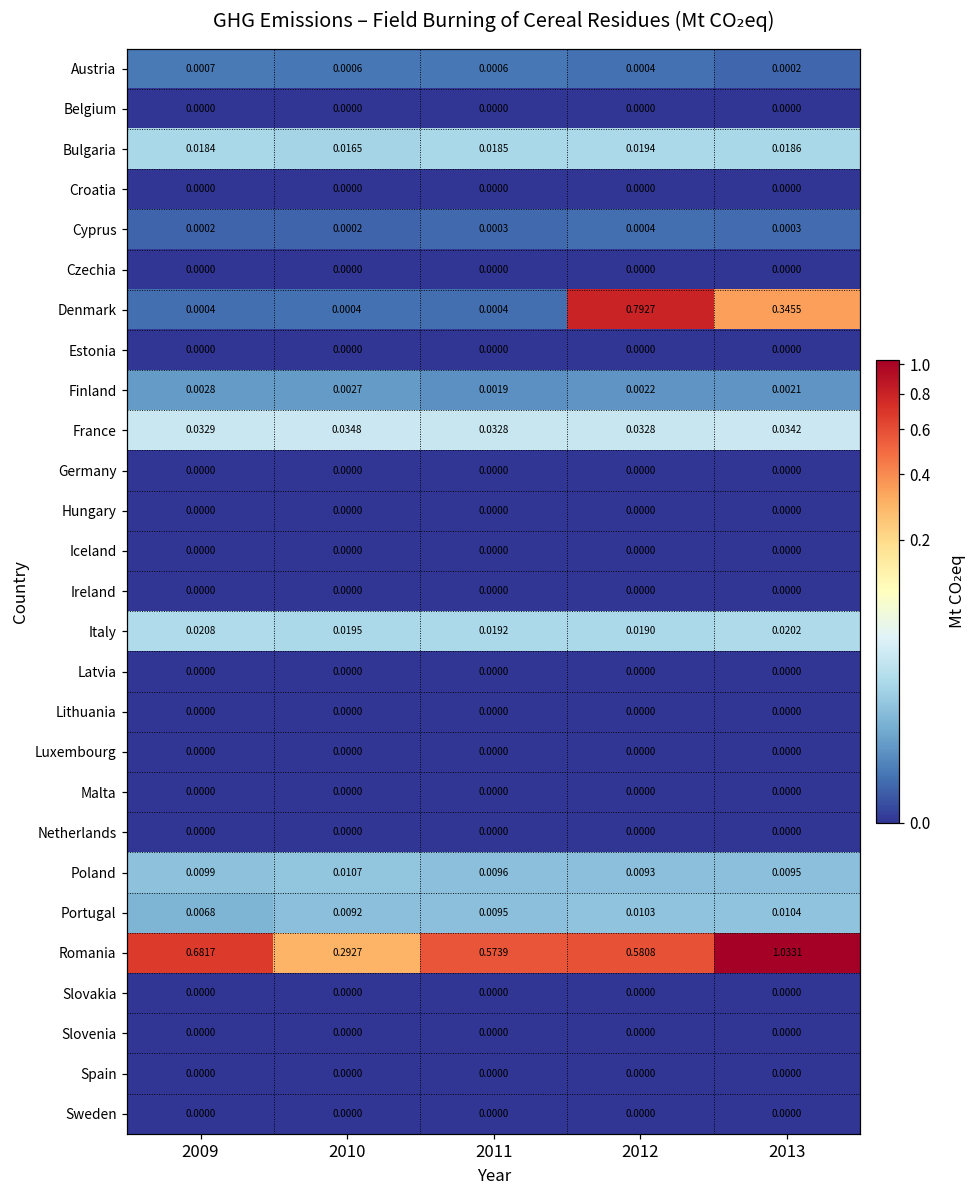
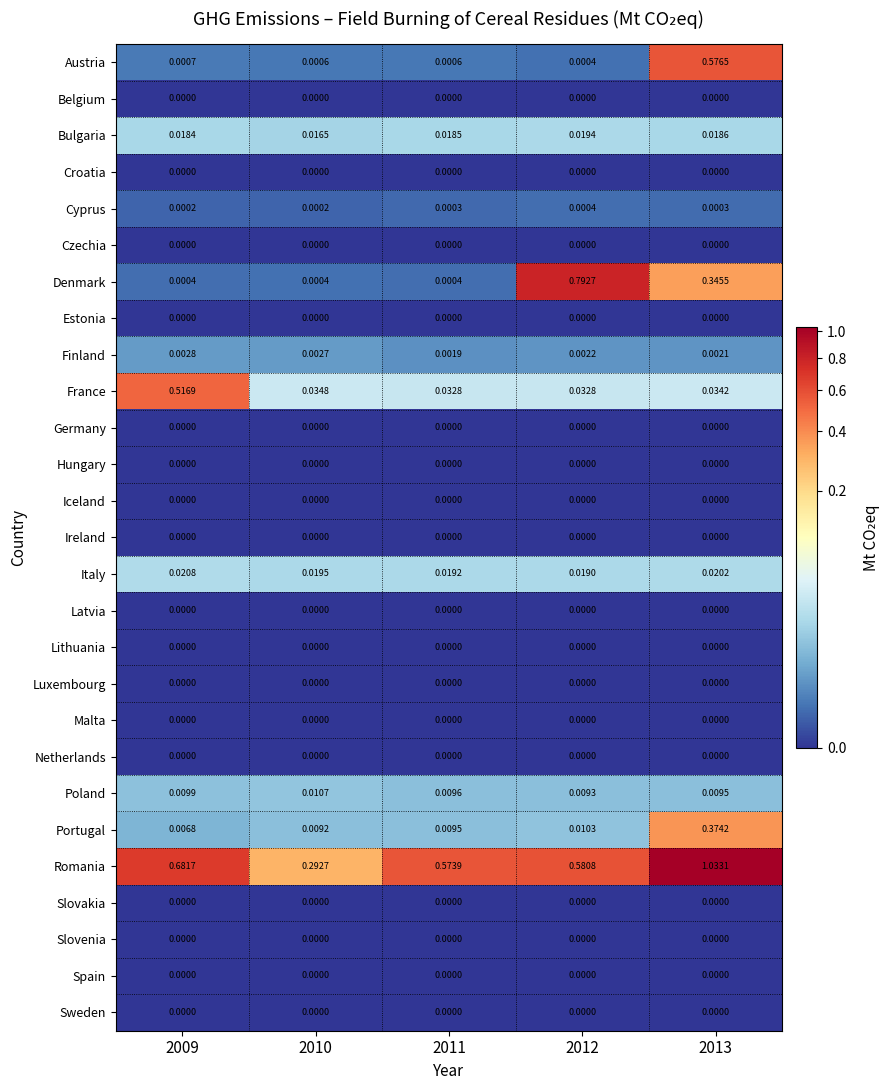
Austria, 2013: 0.0002 -> 0.5765
France, 2009: 0.0329 -> 0.5169
Portugal, 2013: 0.0104 -> 0.3742
